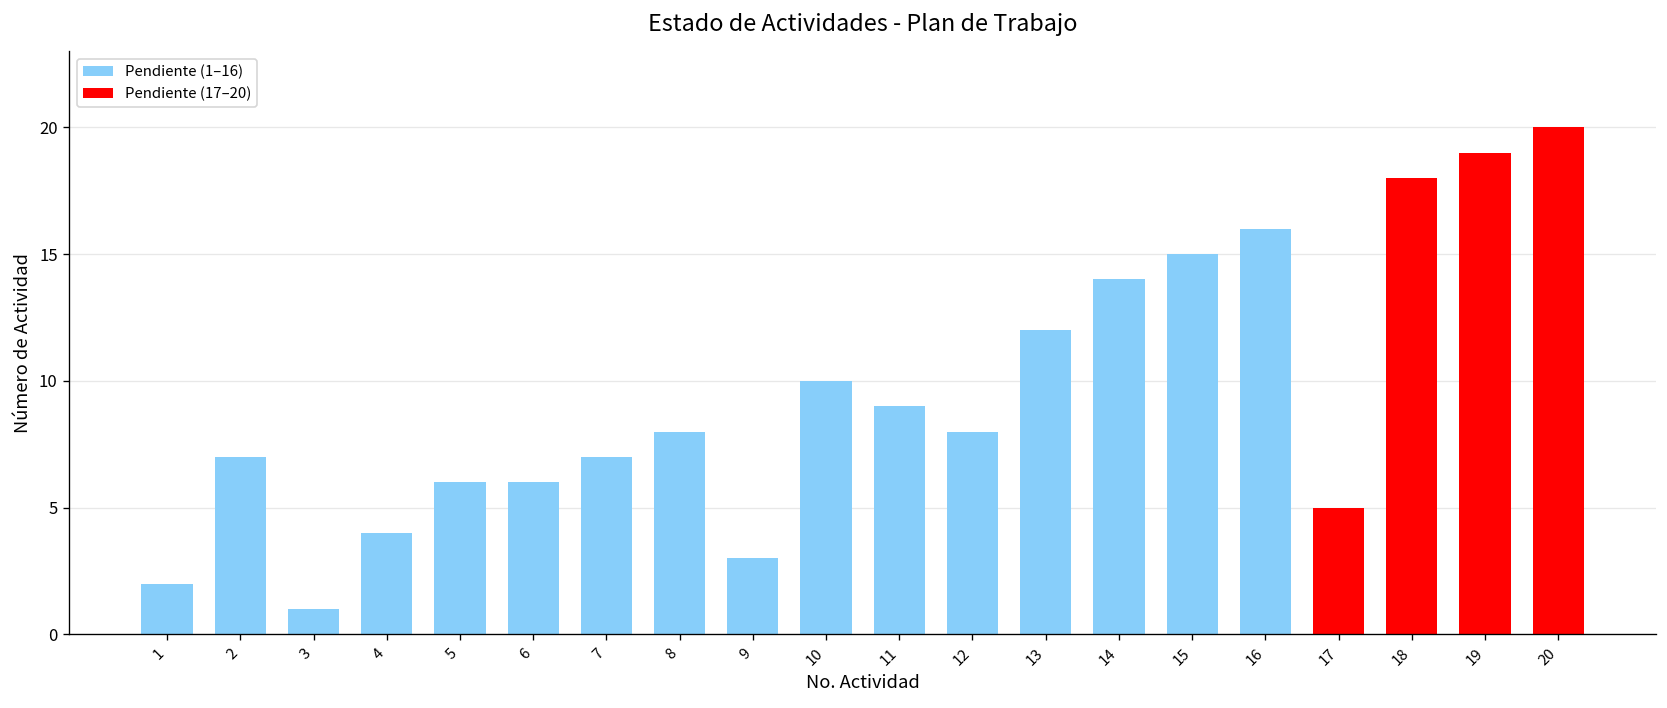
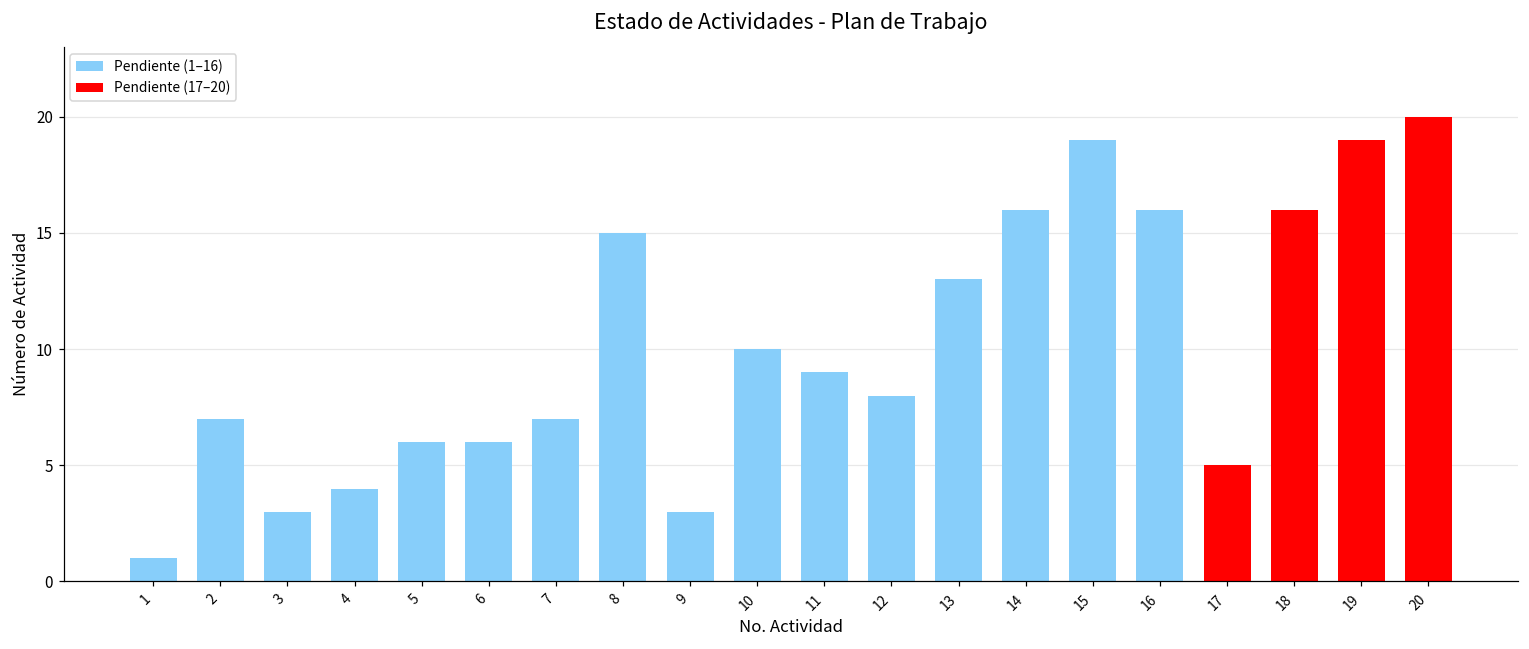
1: 2 -> 1
3: 1 -> 3
8: 8 -> 15
13: 12 -> 13
14: 14 -> 16
15: 15 -> 19
18: 18 -> 16
